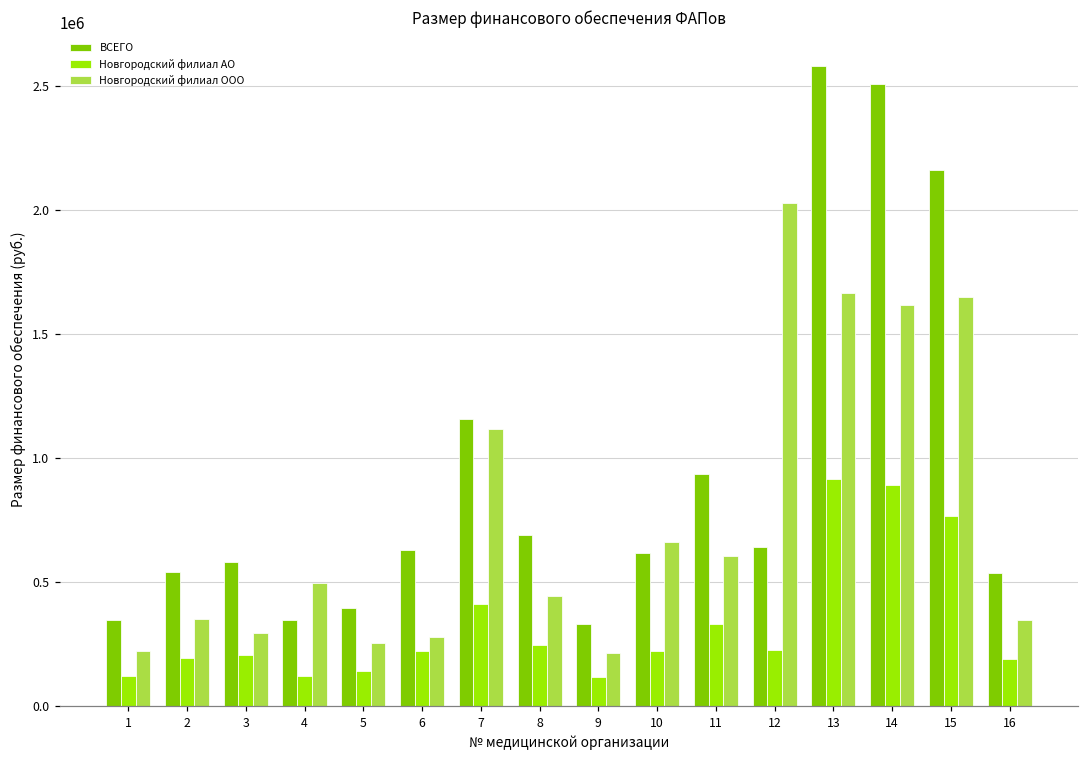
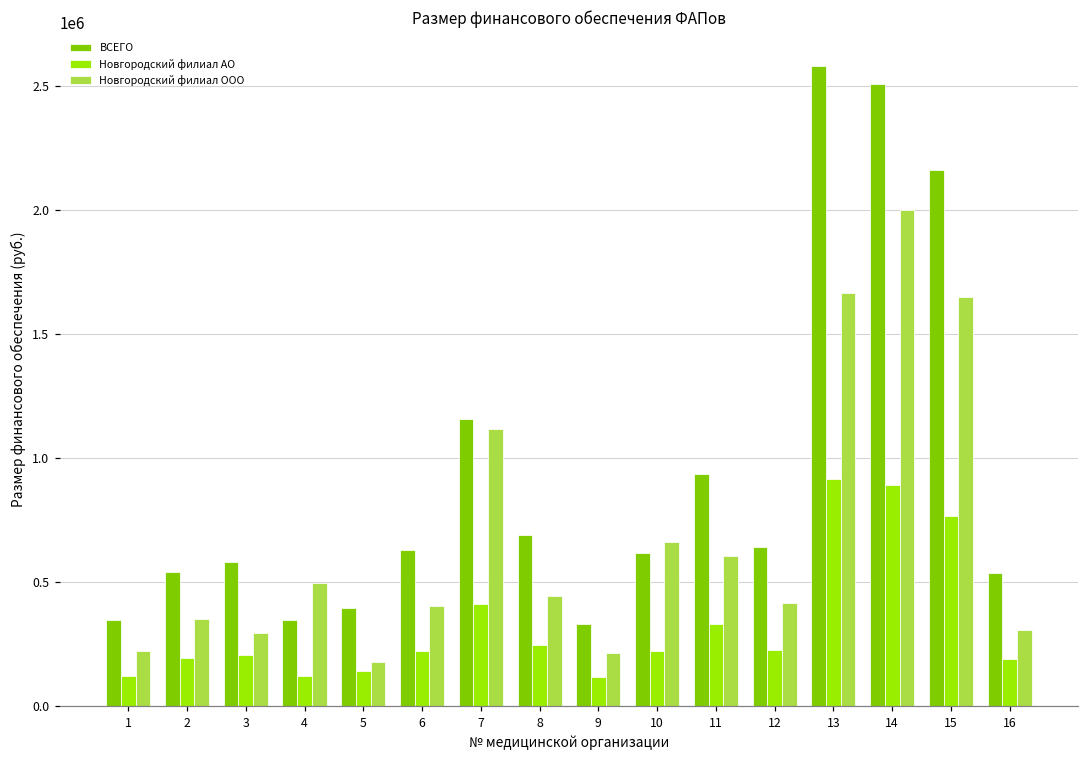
Новгородский филиал ООО, 5: 250000 -> 180000
Новгородский филиал ООО, 6: 280000 -> 400000
Новгородский филиал ООО, 12: 2030000 -> 410000
Новгородский филиал ООО, 14: 1620000 -> 2000000
Новгородский филиал ООО, 16: 350000 -> 310000
